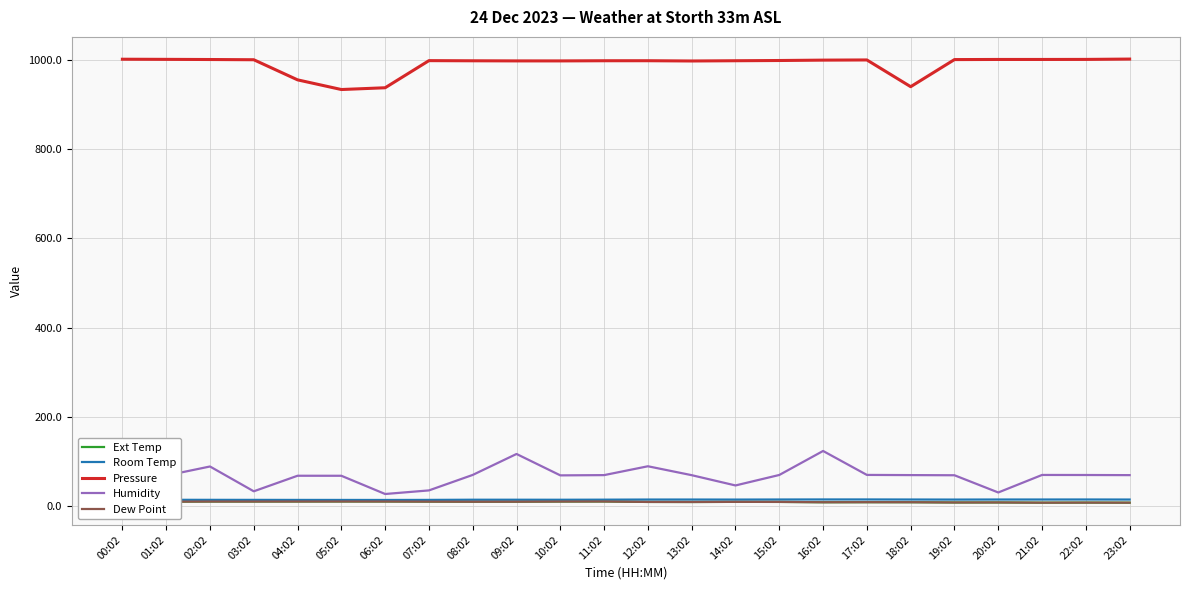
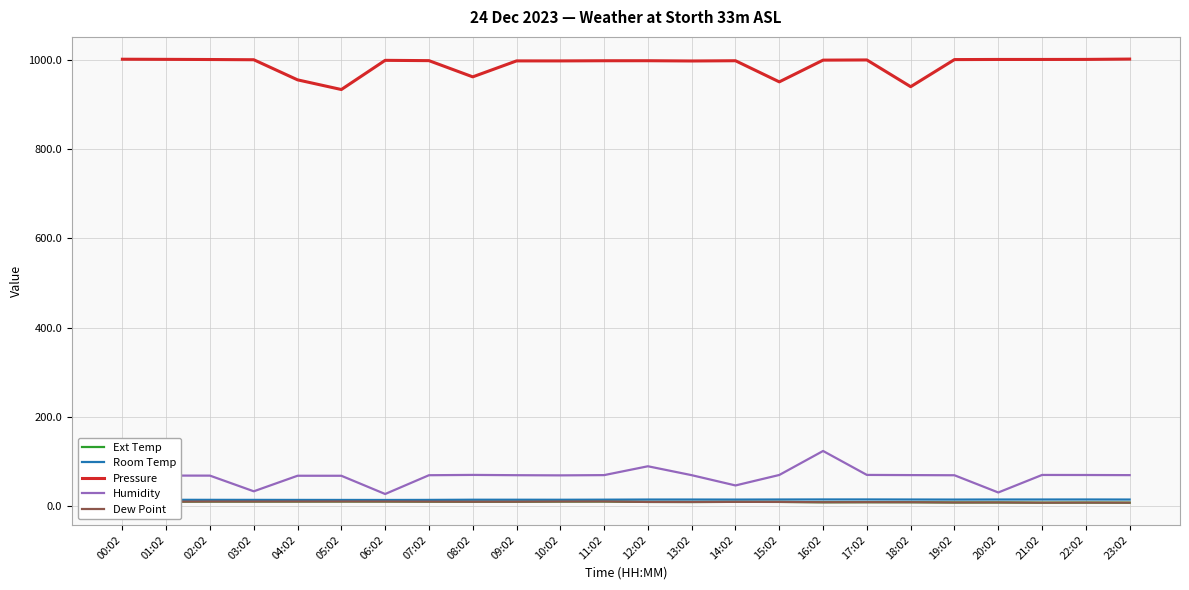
Humidity, 02:02: 90 -> 70
Pressure, 06:02: 940 -> 1000
Humidity, 07:02: 40 -> 70
Pressure, 08:02: 1000 -> 960
Humidity, 09:02: 120 -> 70
Pressure, 15:02: 1000 -> 950
